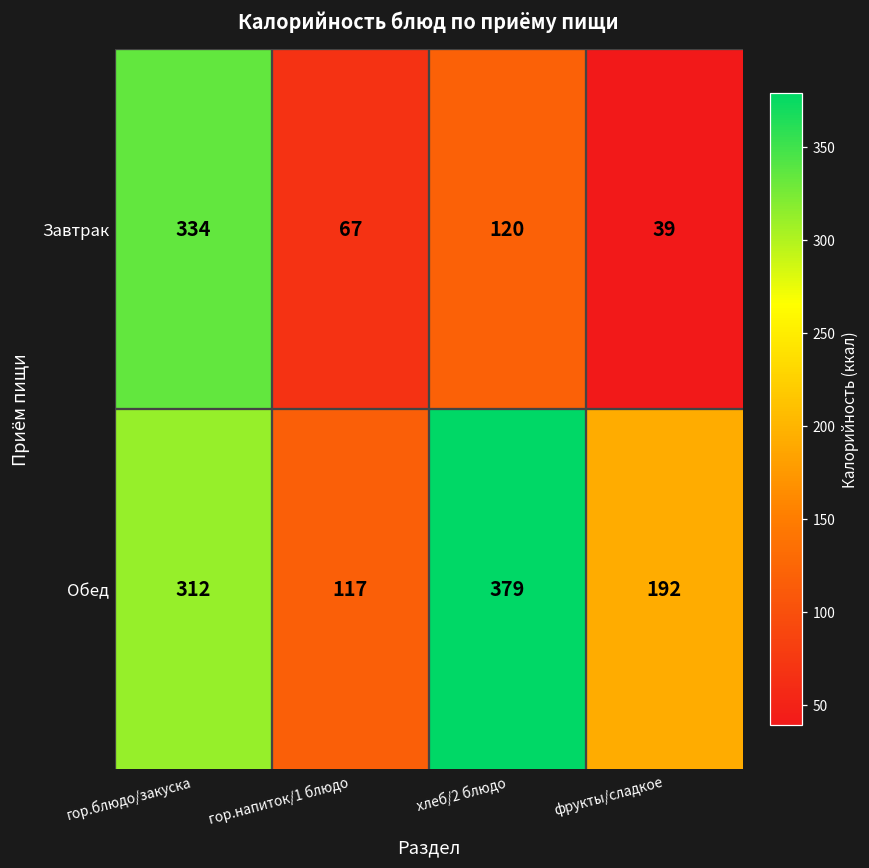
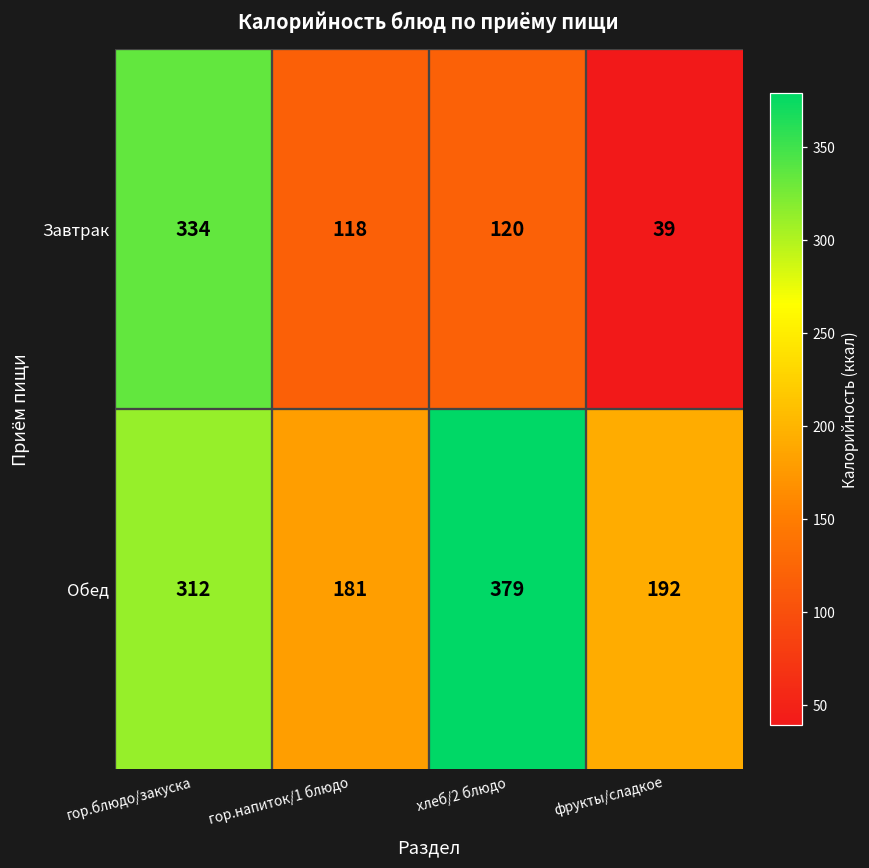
Завтрак, гор.напиток/1 блюдо: 67 -> 118
Обед, гор.напиток/1 блюдо: 117 -> 181
